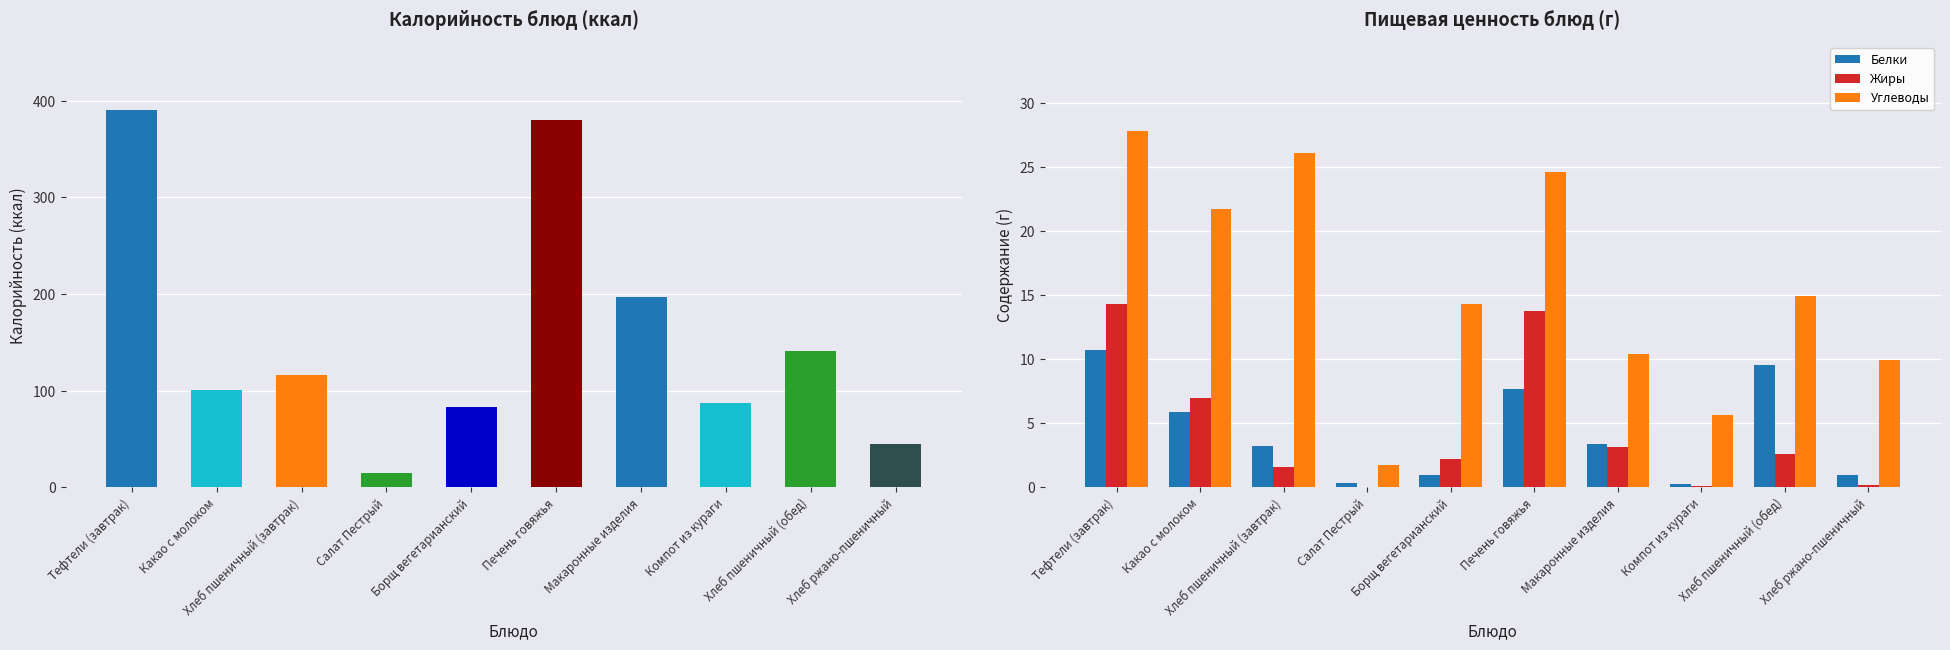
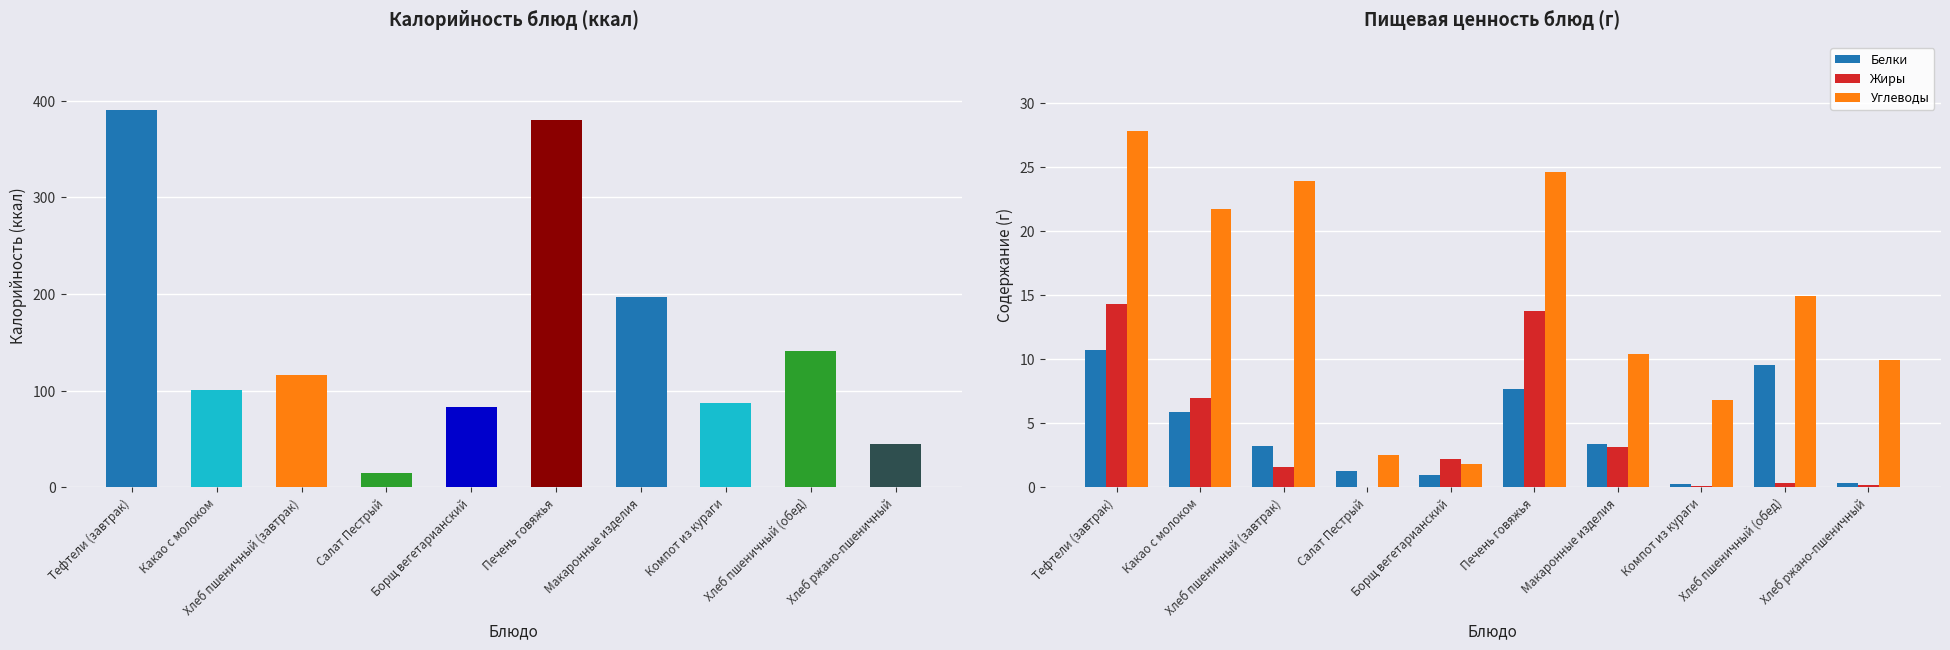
Пищевая ценность блюд (г), Углеводы, Хлеб пшеничный (завтрак): 26.1 -> 23.9
Пищевая ценность блюд (г), Белки, Салат Пестрый: 0.4 -> 1.3
Пищевая ценность блюд (г), Углеводы, Салат Пестрый: 1.7 -> 2.5
Пищевая ценность блюд (г), Углеводы, Борщ вегетарианский: 14.3 -> 1.8
Пищевая ценность блюд (г), Углеводы, Компот из кураги: 5.7 -> 6.8
Пищевая ценность блюд (г), Жиры, Хлеб пшеничный (обед): 2.6 -> 0.3
Пищевая ценность блюд (г), Белки, Хлеб ржано-пшеничный: 0.9 -> 0.3
